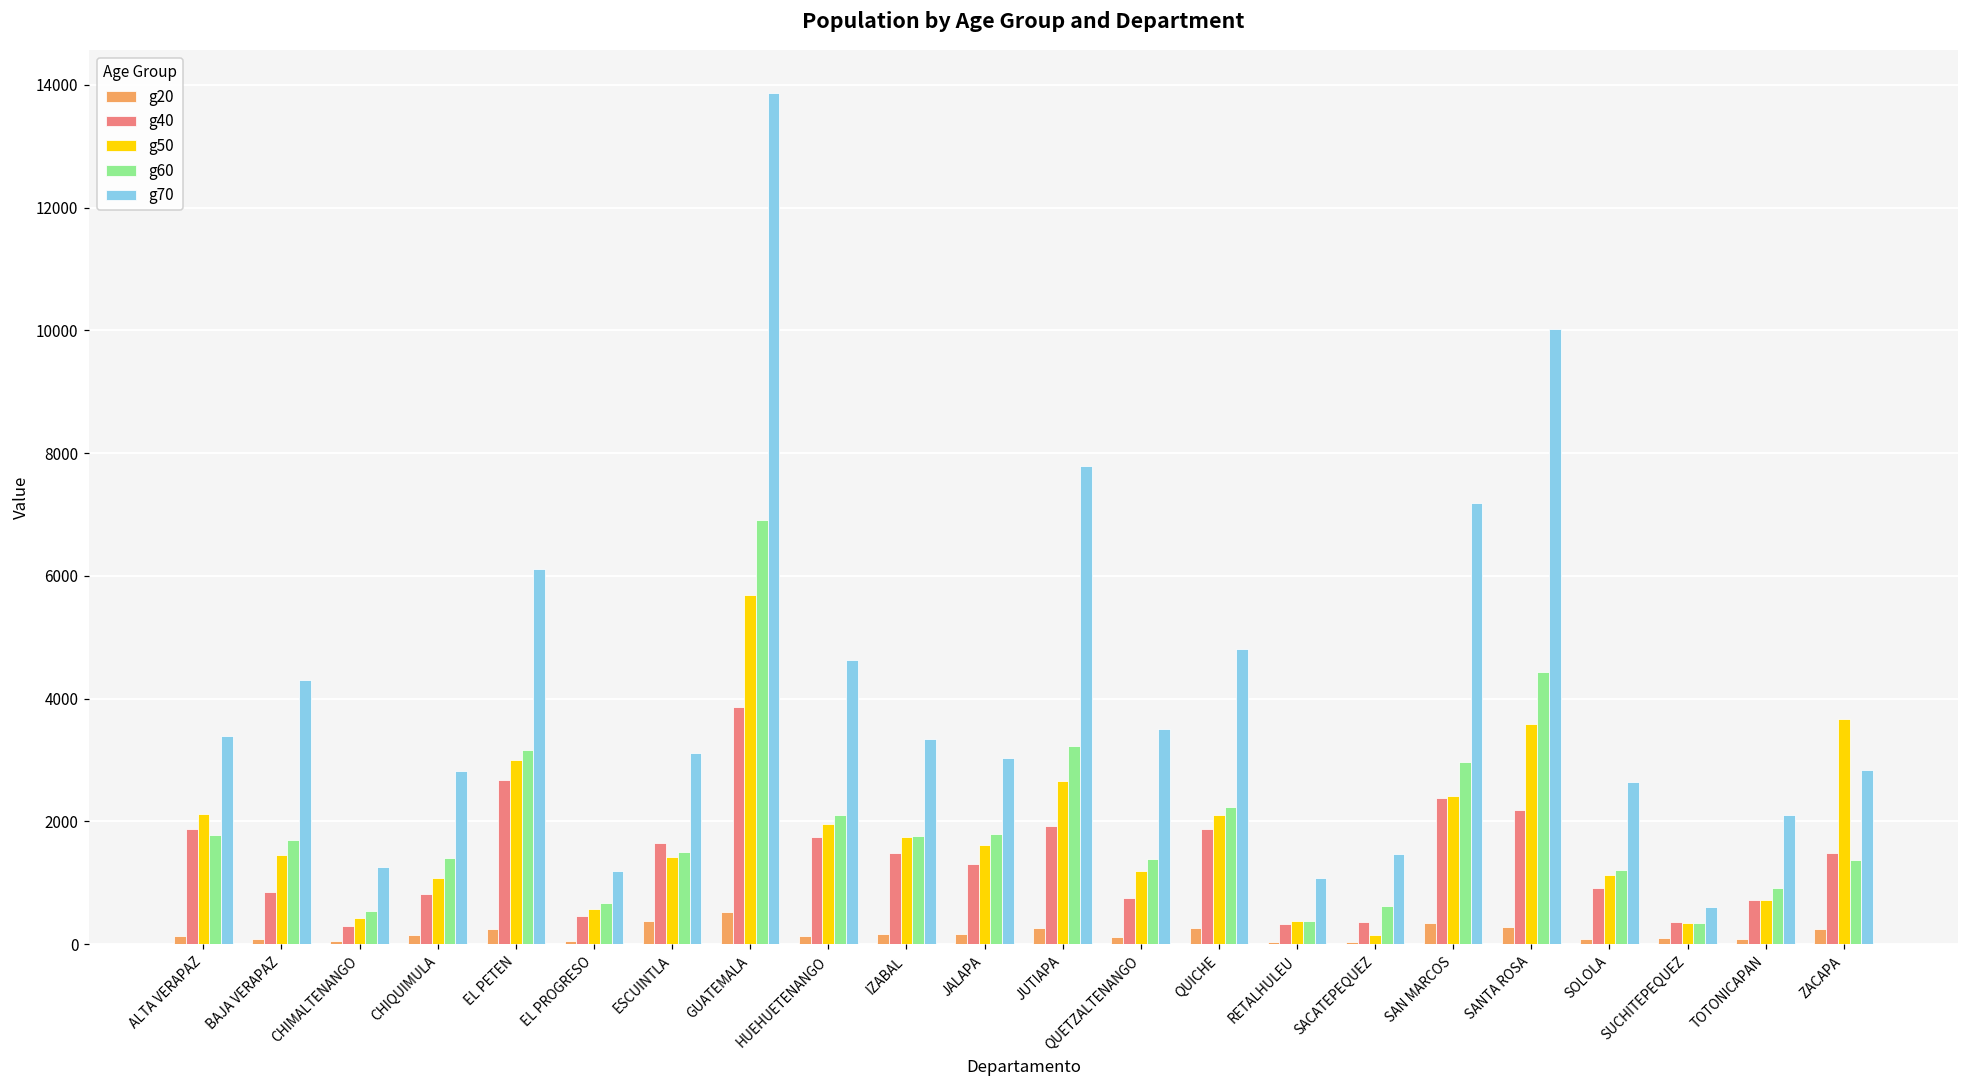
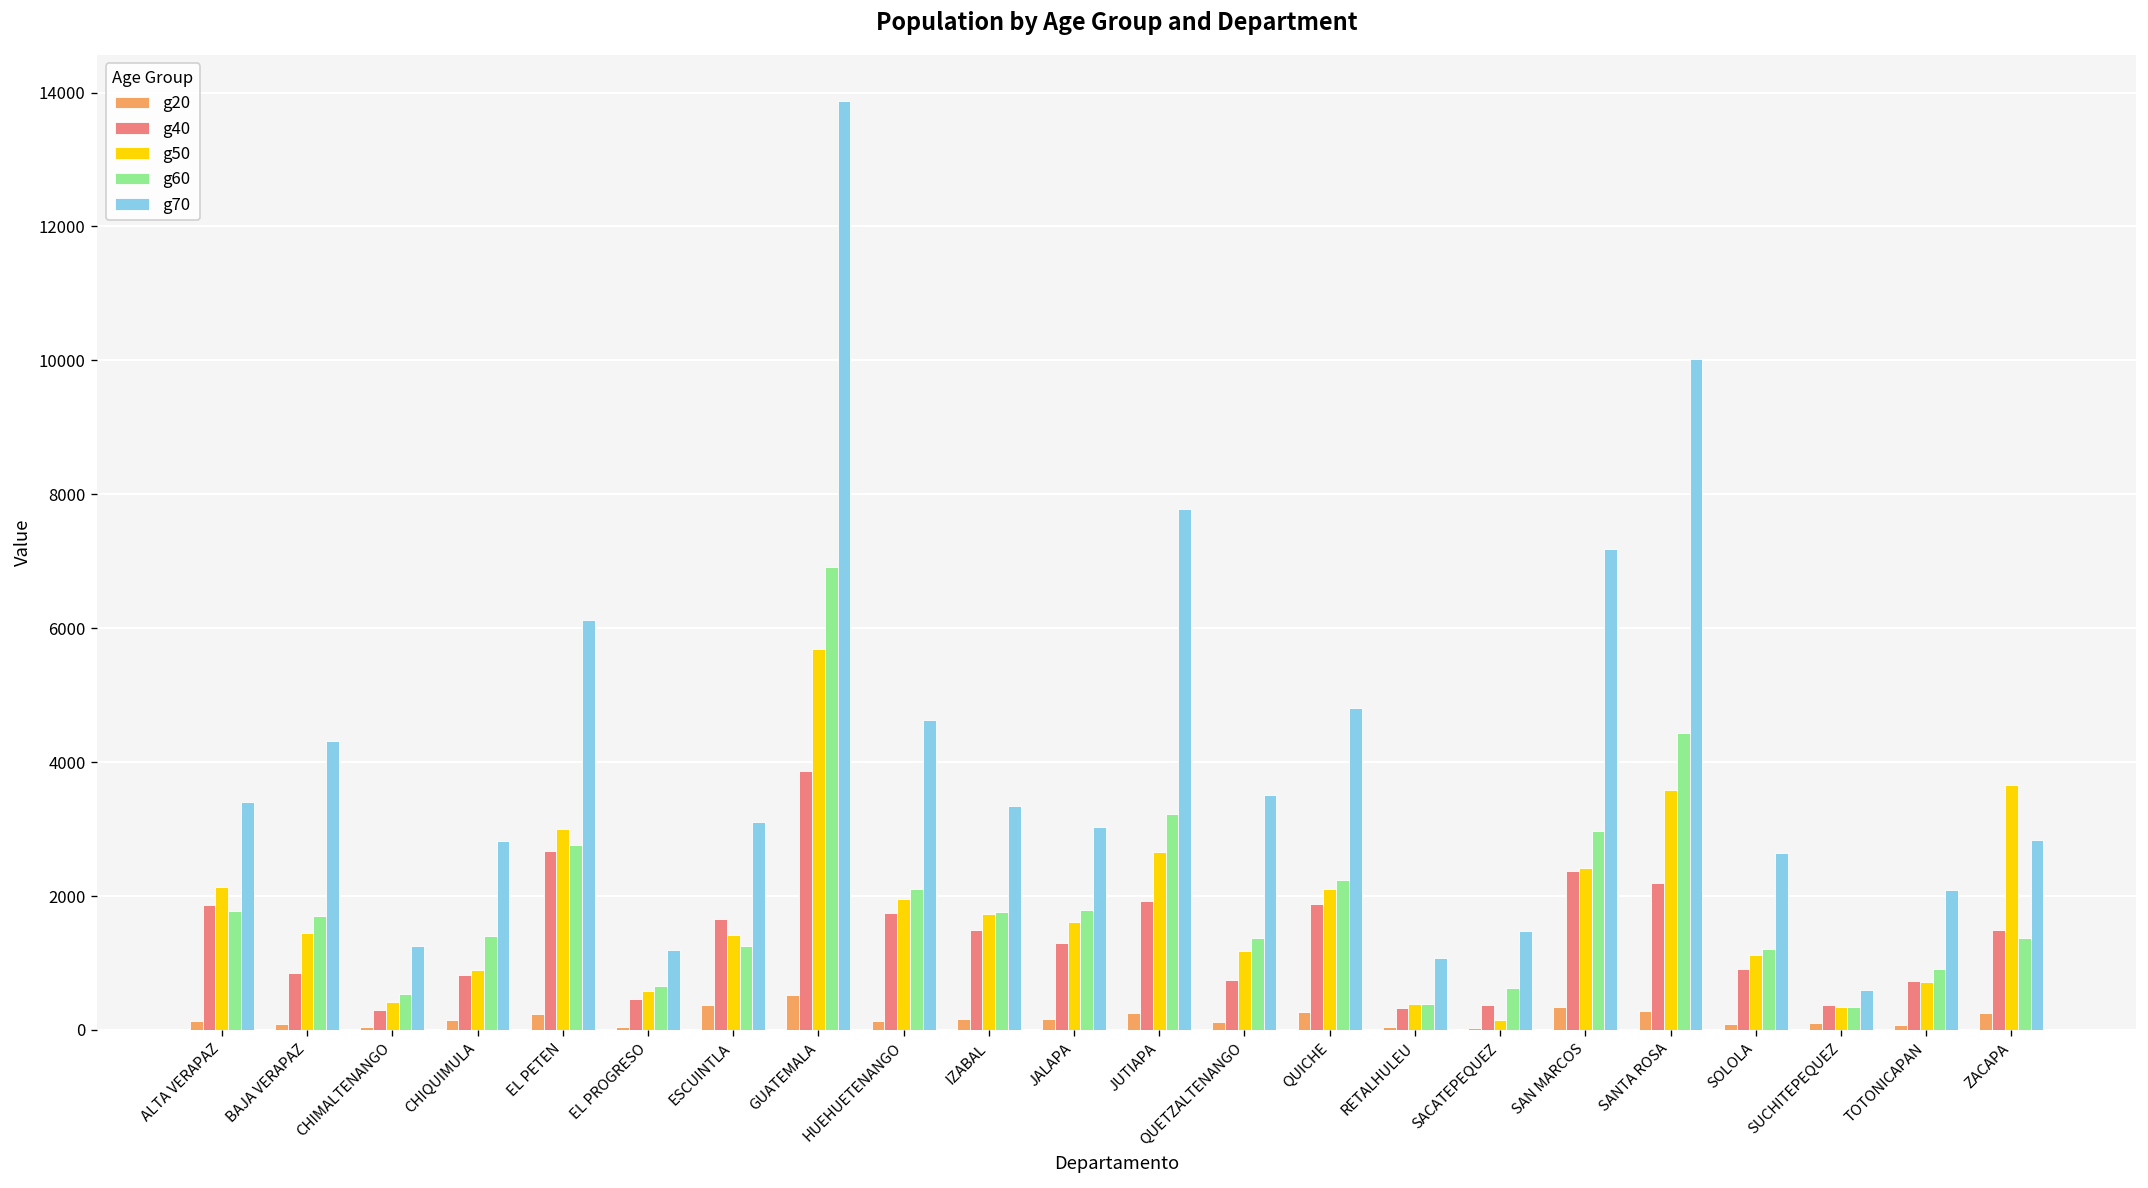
g50, CHIQUIMULA: 1100 -> 900
g60, EL PETEN: 3200 -> 2800
g60, ESCUINTLA: 1500 -> 1300
